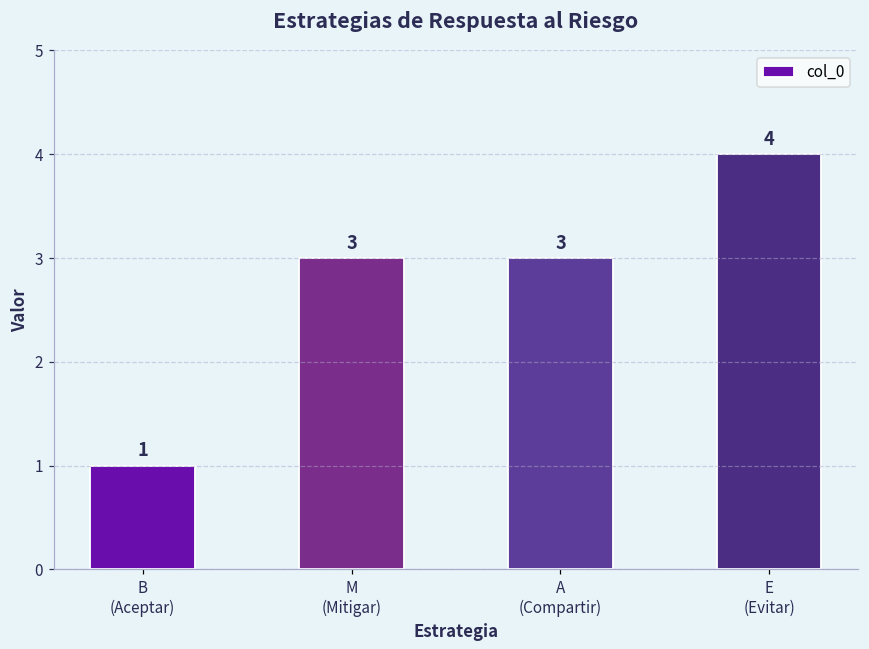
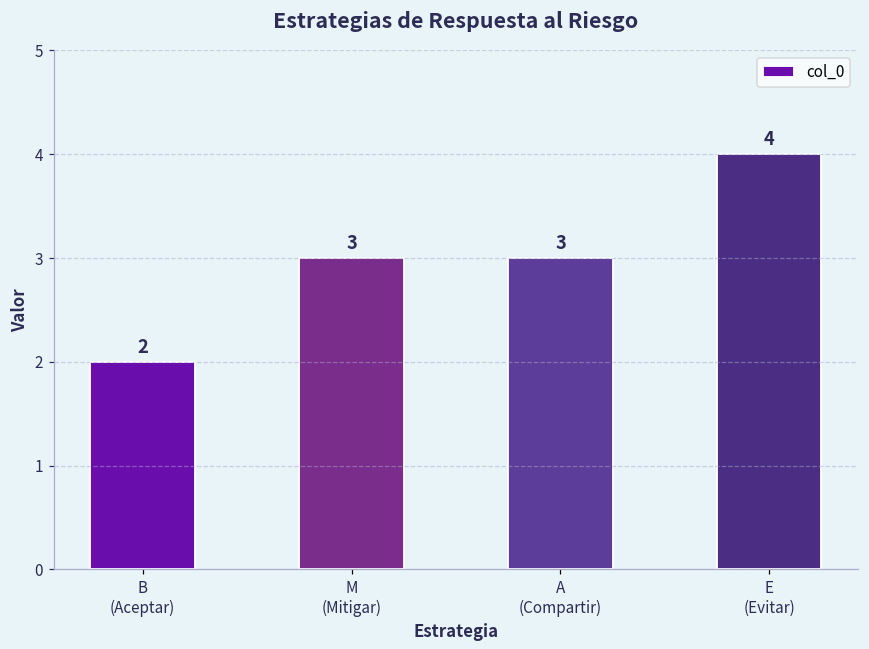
B (Aceptar): 1 -> 2
